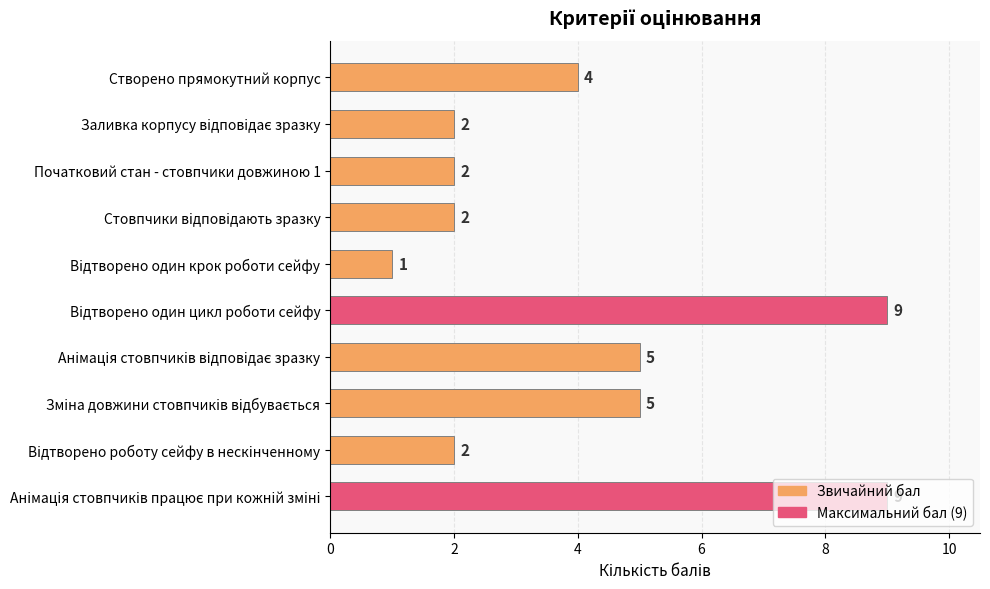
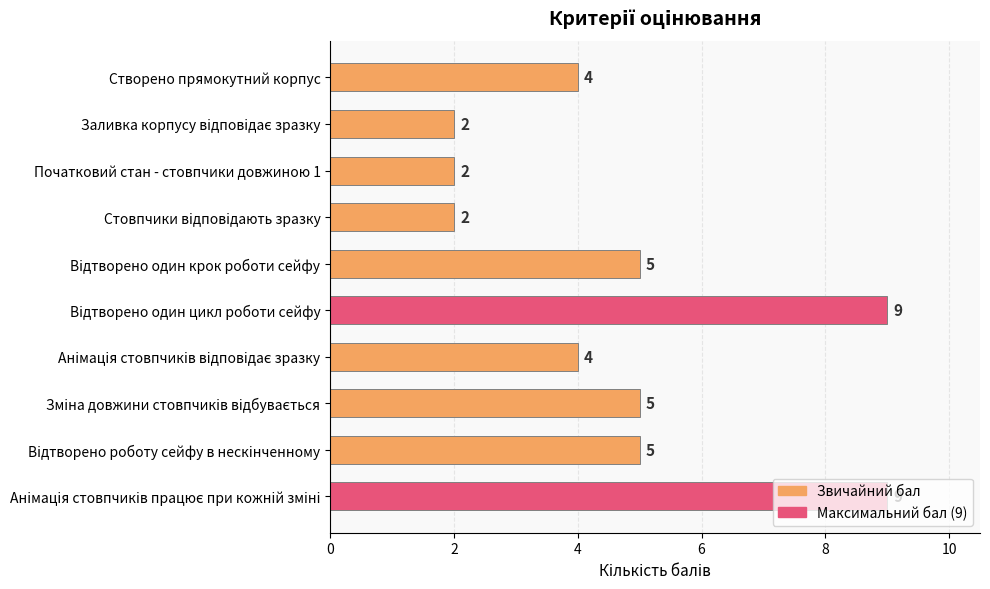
Відтворено один крок роботи сейфу: 1 -> 5
Анімація стовпчиків відповідає зразку: 5 -> 4
Відтворено роботу сейфу в нескінченному: 2 -> 5
